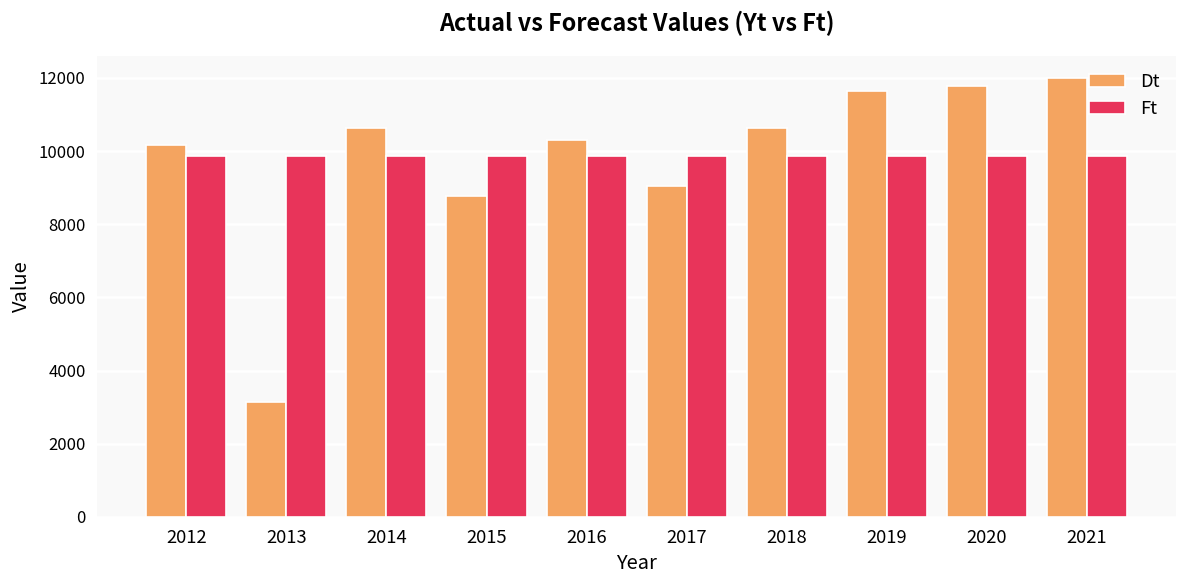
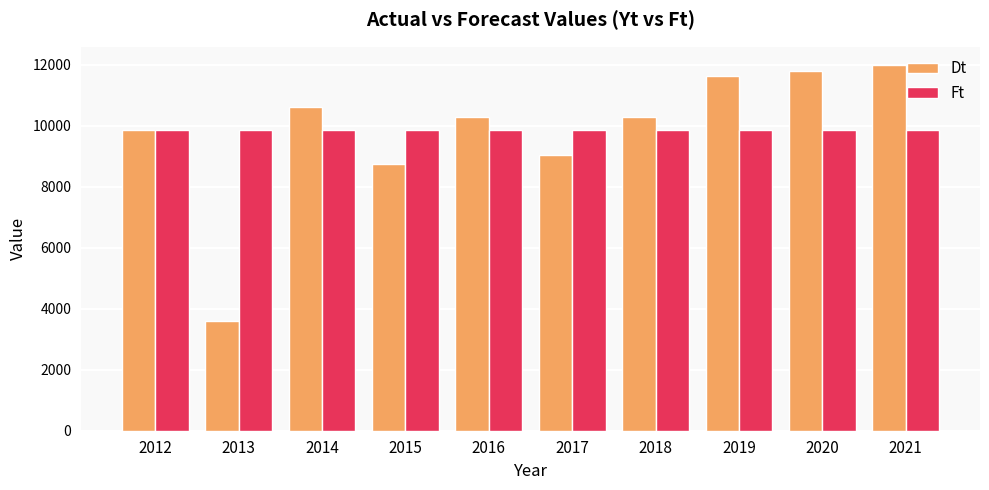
Dt, 2012: 10200 -> 9900
Dt, 2013: 3200 -> 3600
Dt, 2018: 10600 -> 10300
